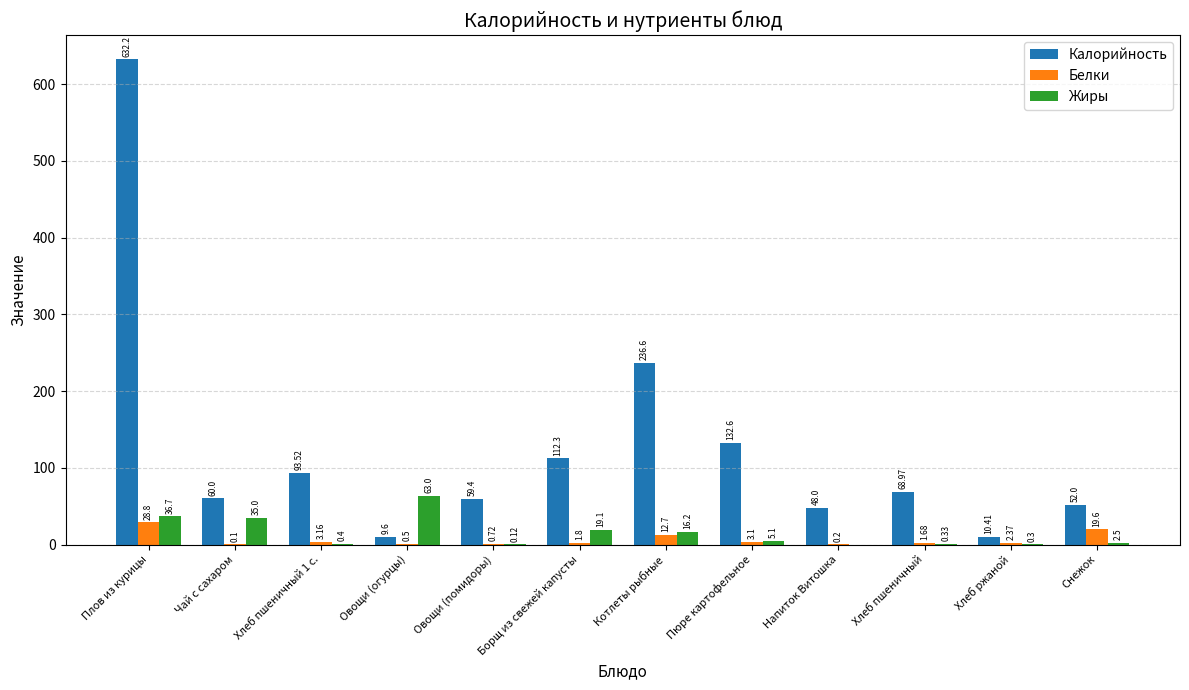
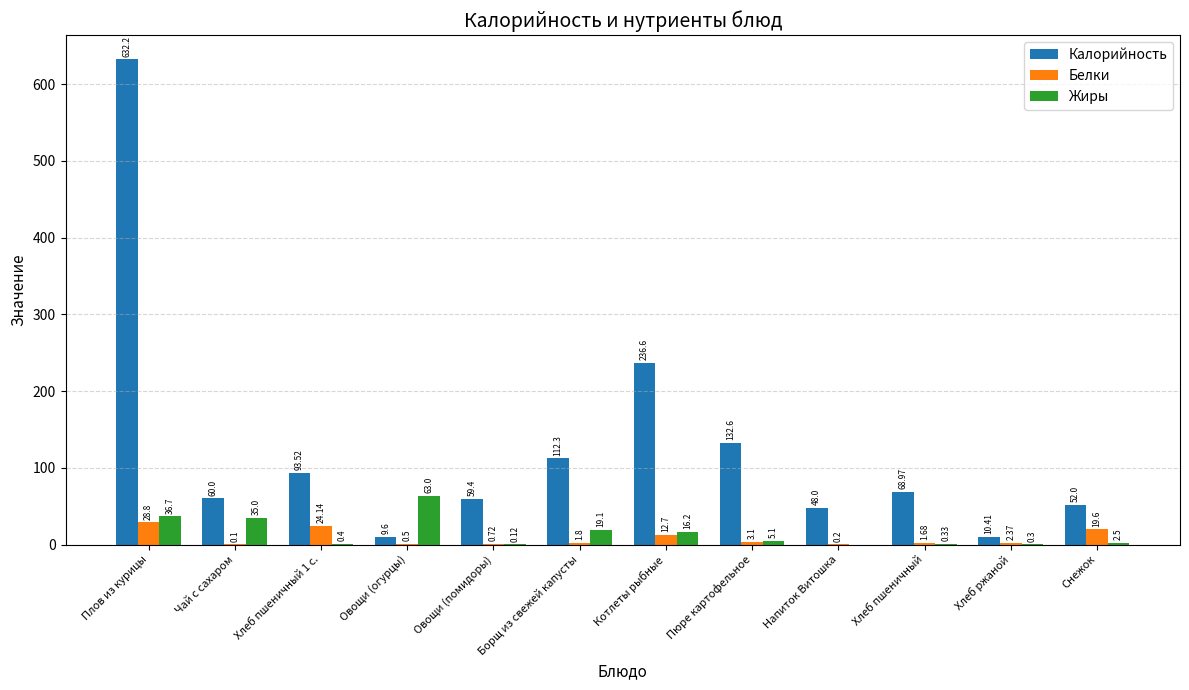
Белки, Хлеб пшеничный 1 с.: 3.16 -> 24.14
